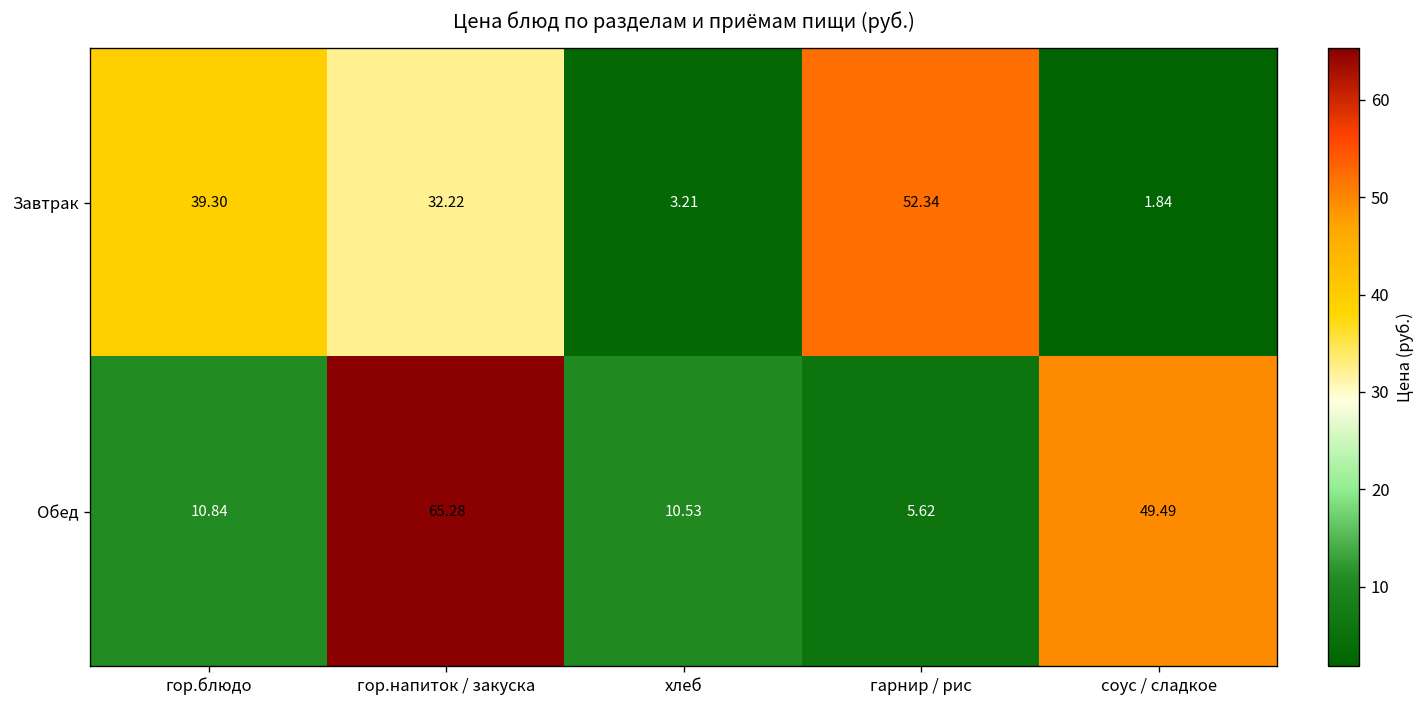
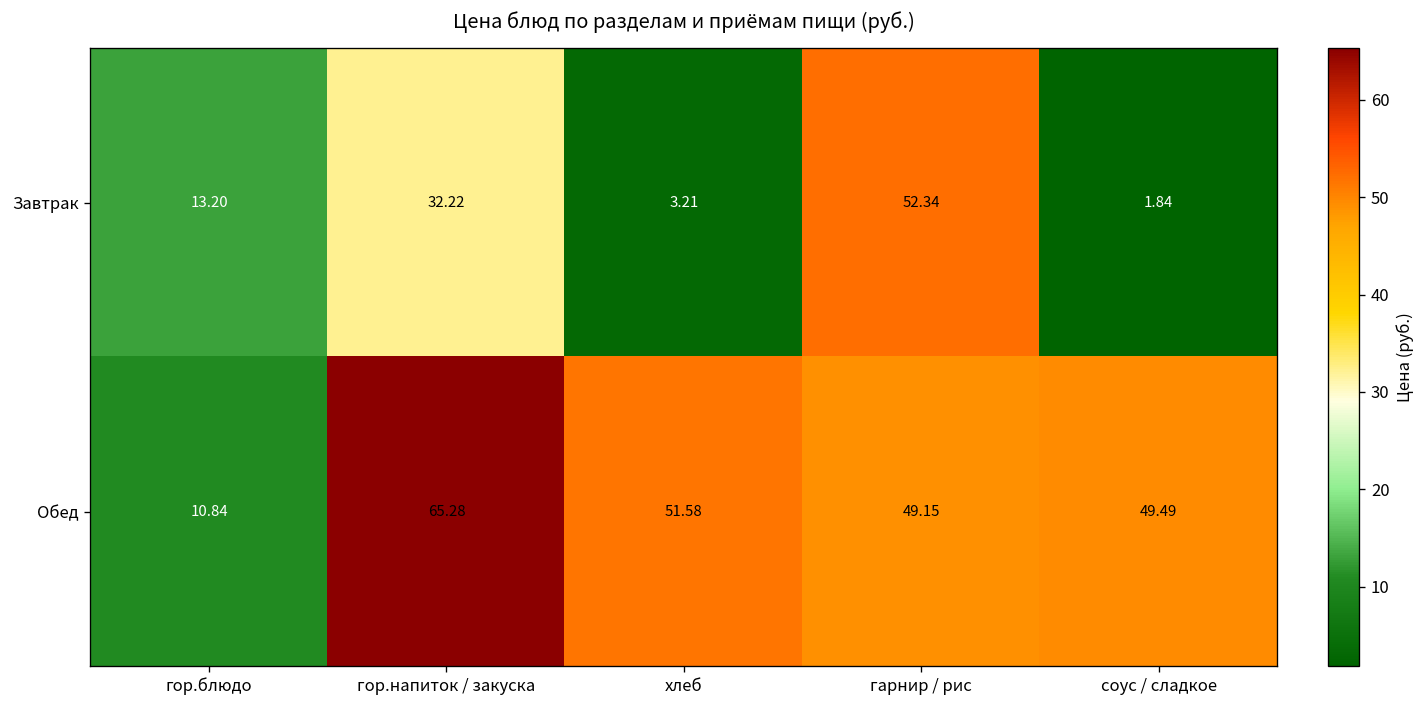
Завтрак, гор.блюдо: 39.30 -> 13.20
Обед, хлеб: 10.53 -> 51.58
Обед, гарнир / рис: 5.62 -> 49.15
